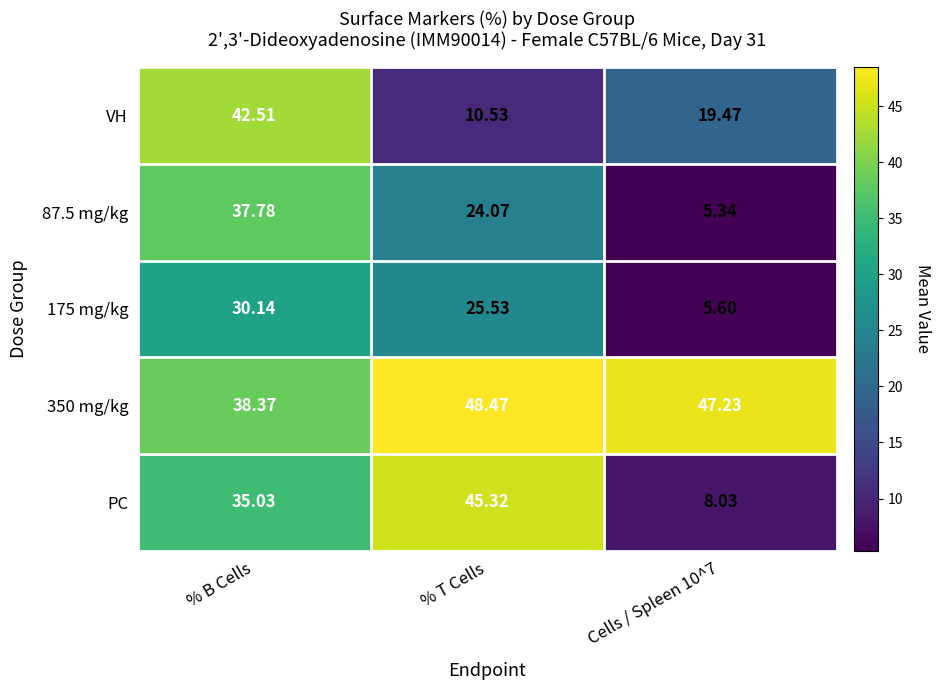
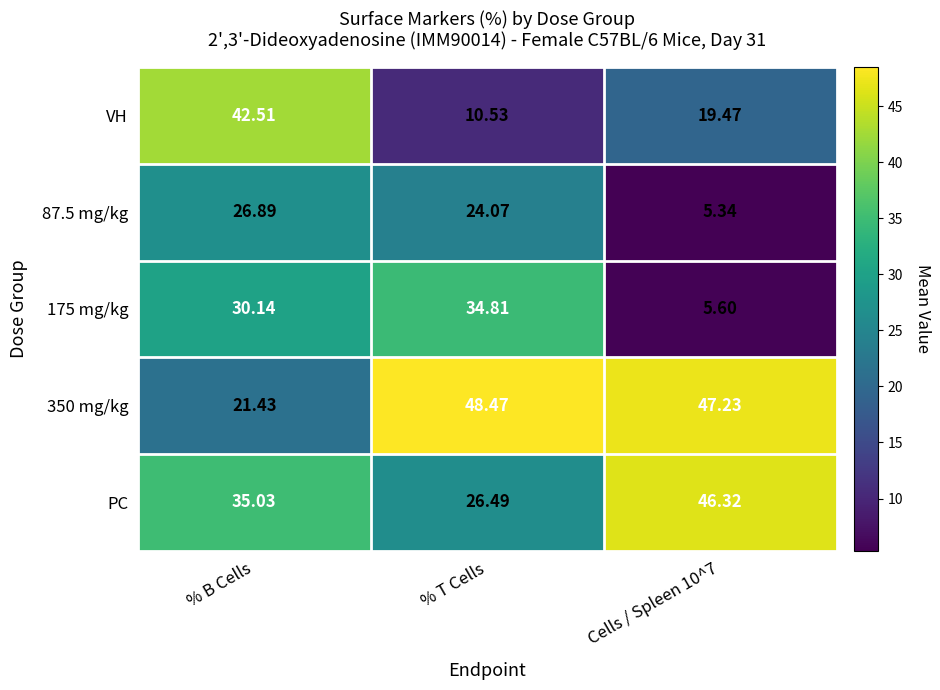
87.5 mg/kg, % B Cells: 37.78 -> 26.89
175 mg/kg, % T Cells: 25.53 -> 34.81
350 mg/kg, % B Cells: 38.37 -> 21.43
PC, % T Cells: 45.32 -> 26.49
PC, Cells / Spleen 10^7: 8.03 -> 46.32
